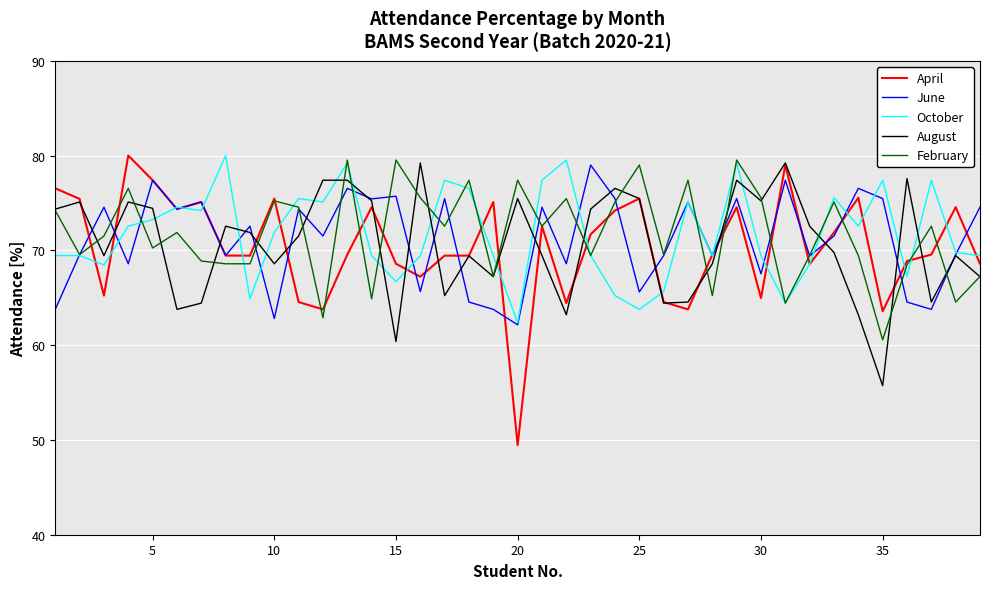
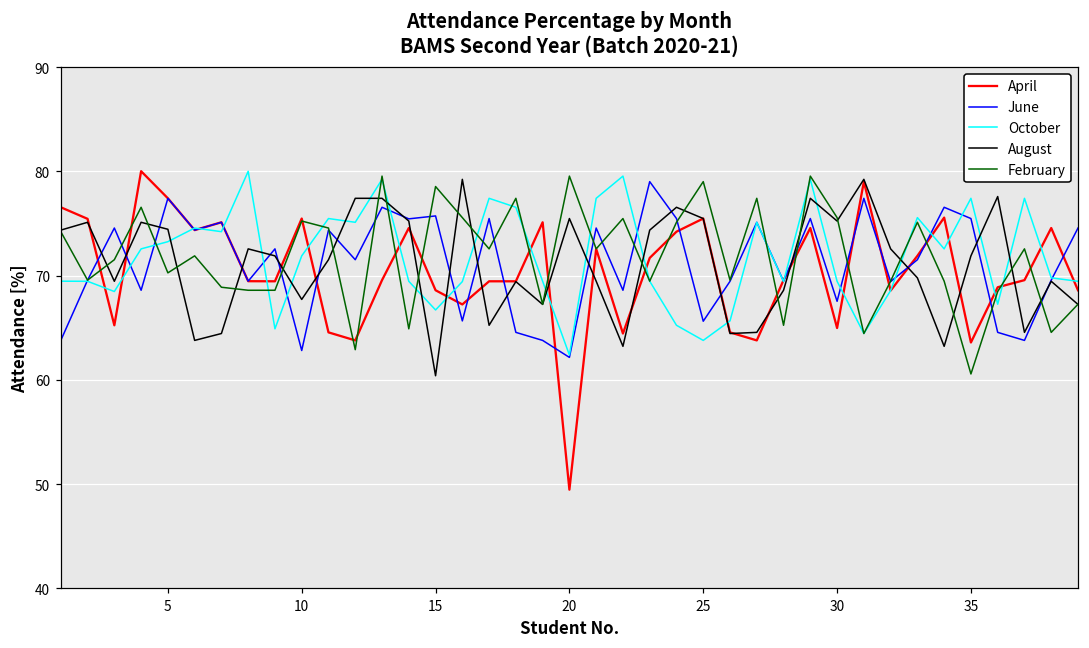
August, 10: 69 -> 68
February, 15: 80 -> 79
February, 20: 77 -> 80
August, 35: 56 -> 72
